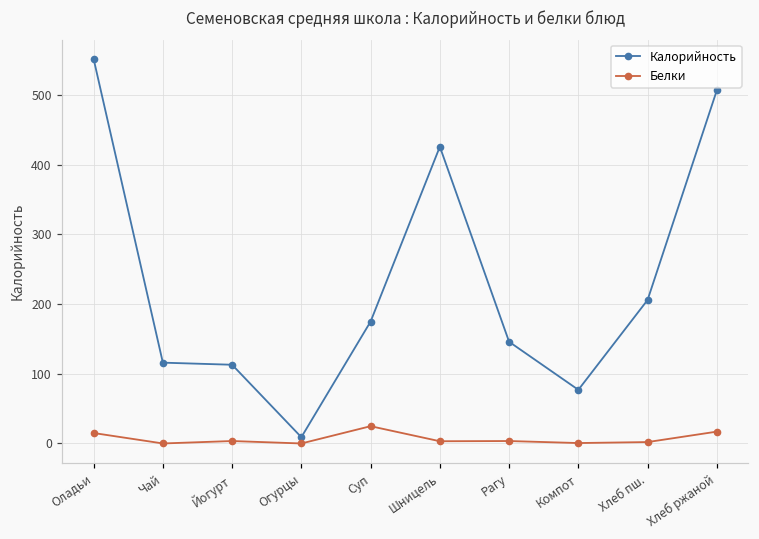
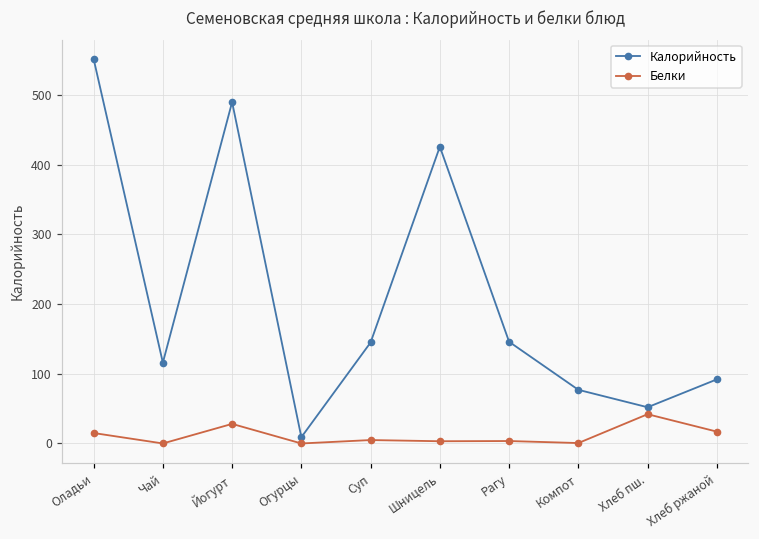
Калорийность, Йогурт: 110 -> 490
Белки, Йогурт: 0 -> 30
Калорийность, Суп: 180 -> 150
Белки, Суп: 20 -> 0
Калорийность, Хлеб пш.: 210 -> 50
Белки, Хлеб пш.: 0 -> 40
Калорийность, Хлеб ржаной: 510 -> 90
